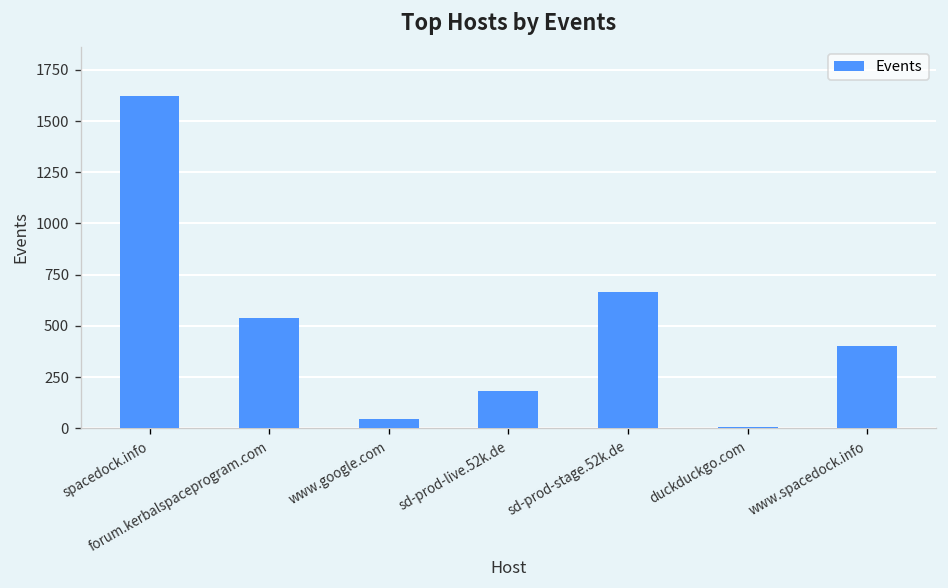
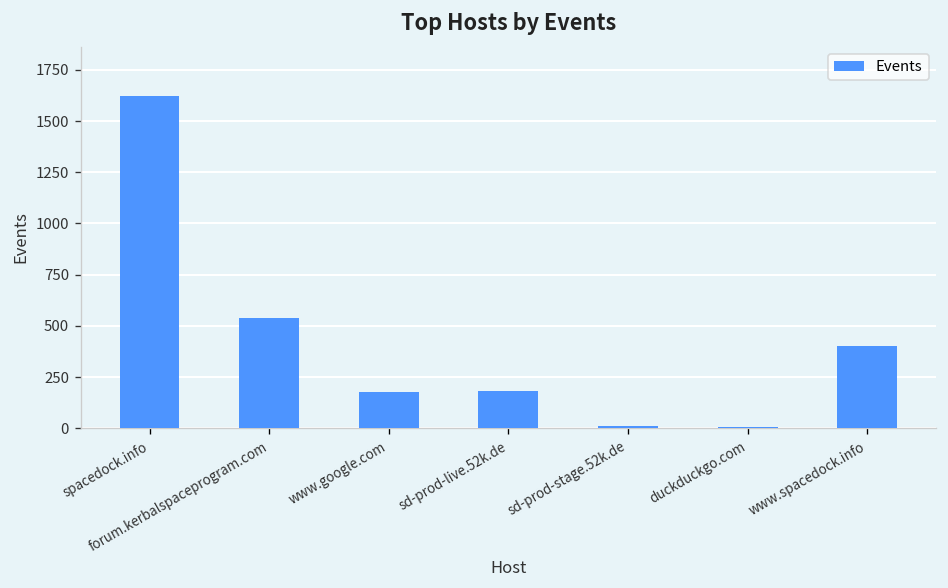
www.google.com: 40 -> 180
sd-prod-stage.52k.de: 660 -> 10
